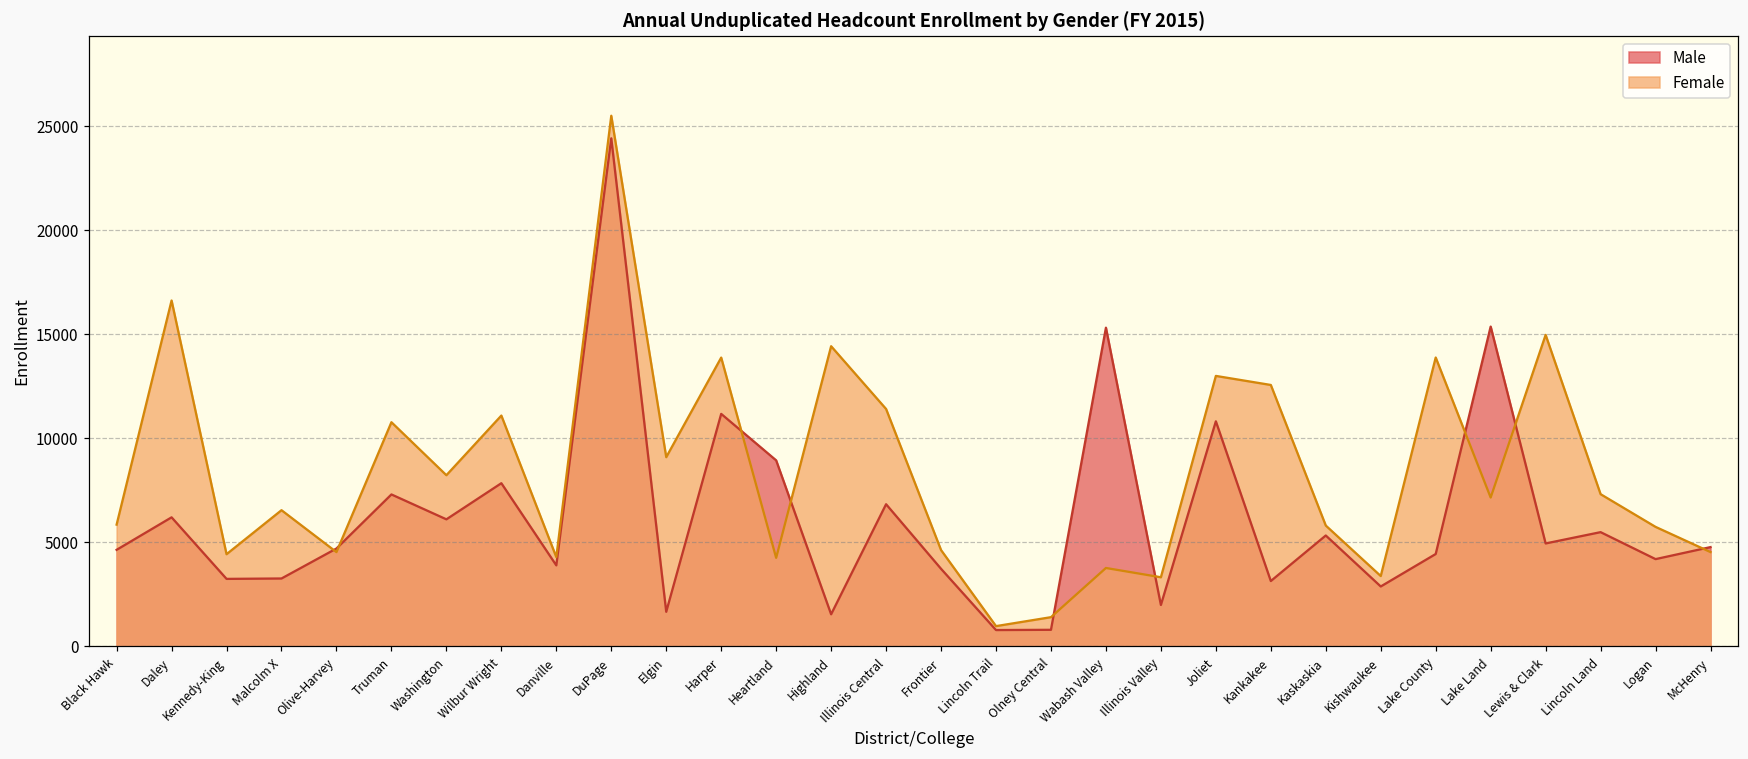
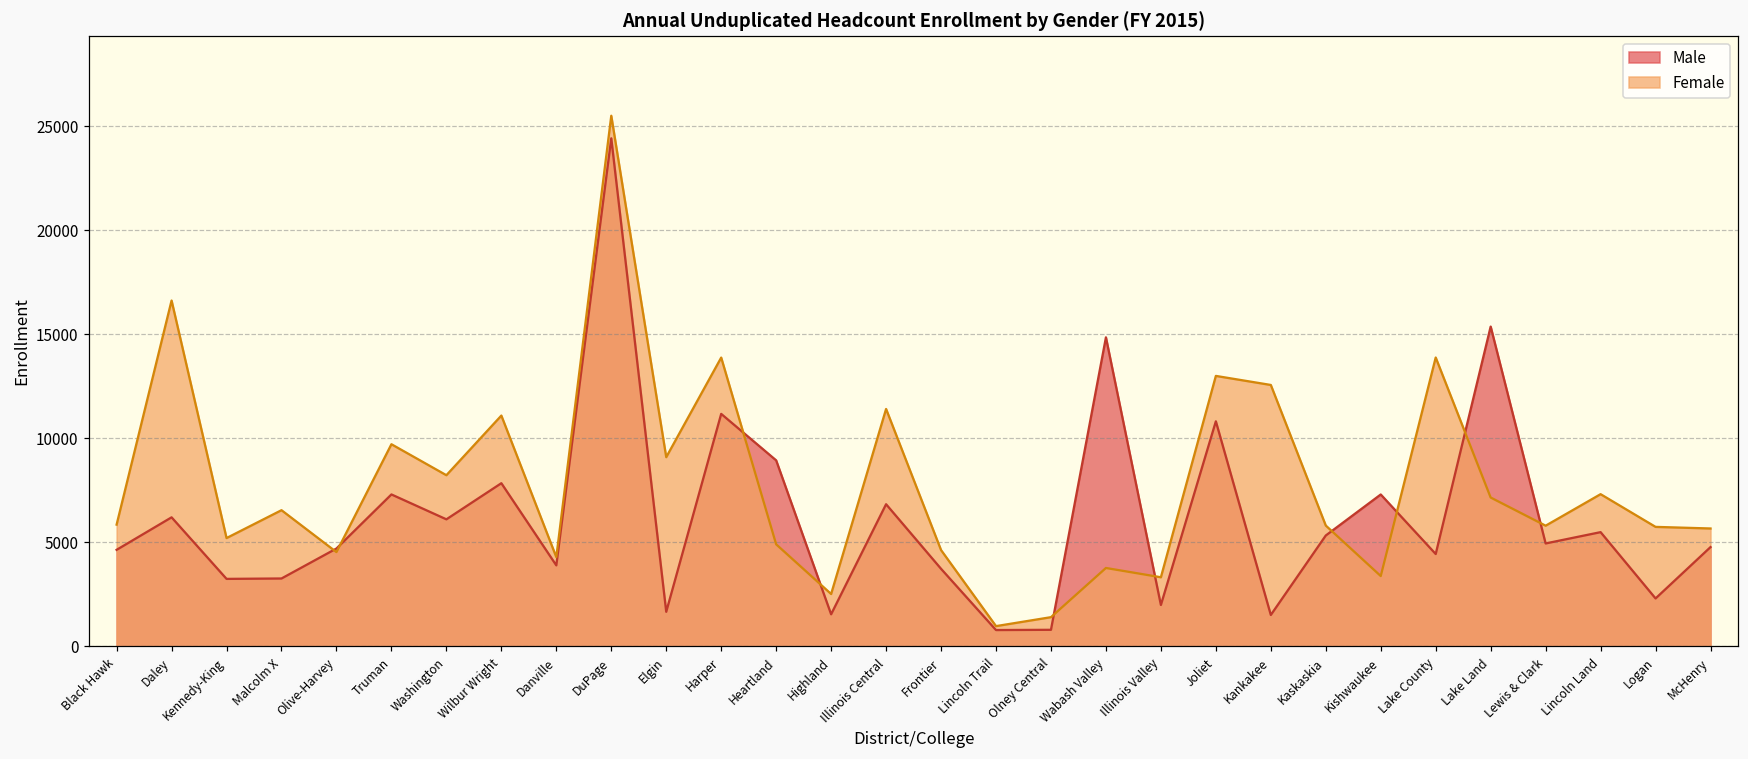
Female, Kennedy-King: 4400 -> 5200
Female, Truman: 10800 -> 9700
Female, Heartland: 4300 -> 4900
Female, Highland: 14400 -> 2500
Male, Wabash Valley: 15300 -> 14900
Male, Kankakee: 3100 -> 1500
Male, Kishwaukee: 2900 -> 7300
Female, Lewis & Clark: 15000 -> 5800
Male, Logan: 4200 -> 2300
Female, McHenry: 4500 -> 5700
